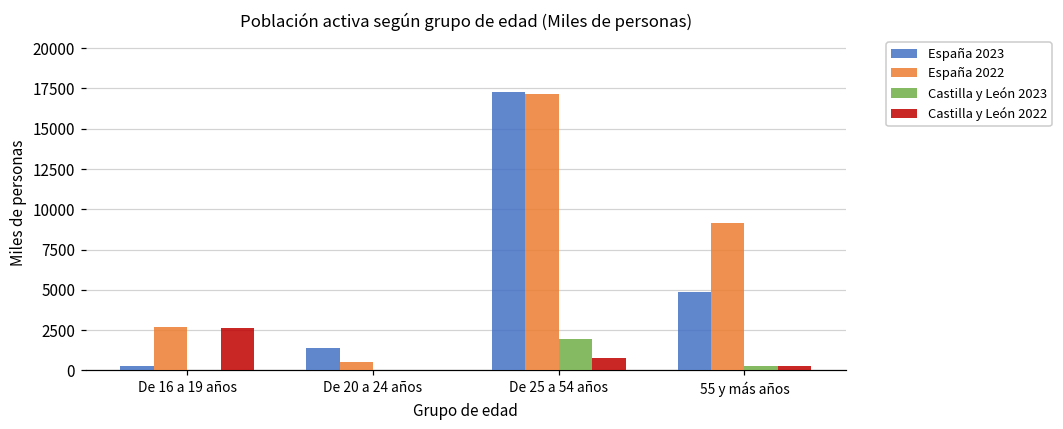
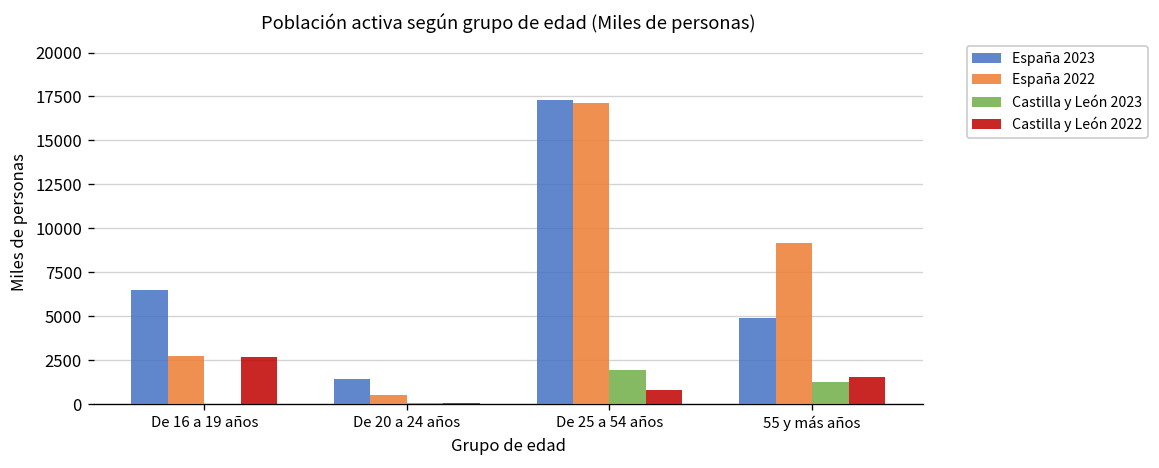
España 2023, De 16 a 19 años: 300 -> 6500
Castilla y León 2023, 55 y más años: 300 -> 1200
Castilla y León 2022, 55 y más años: 300 -> 1600
